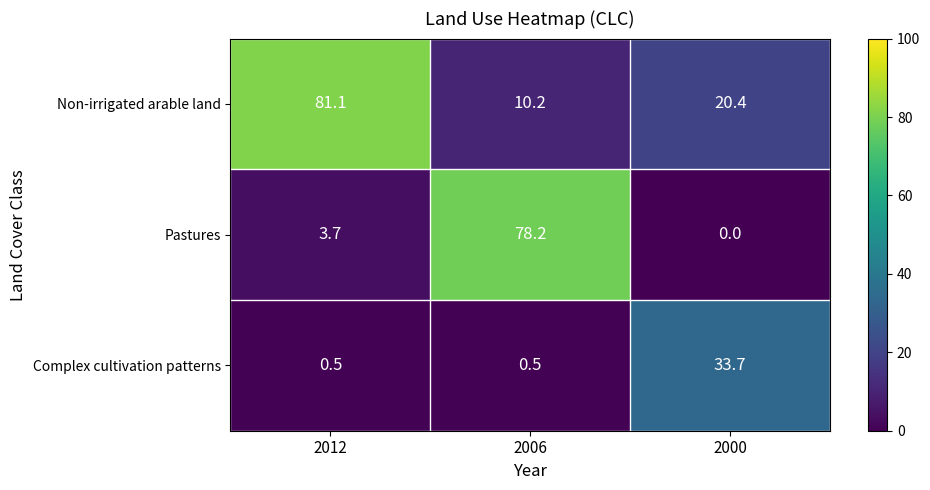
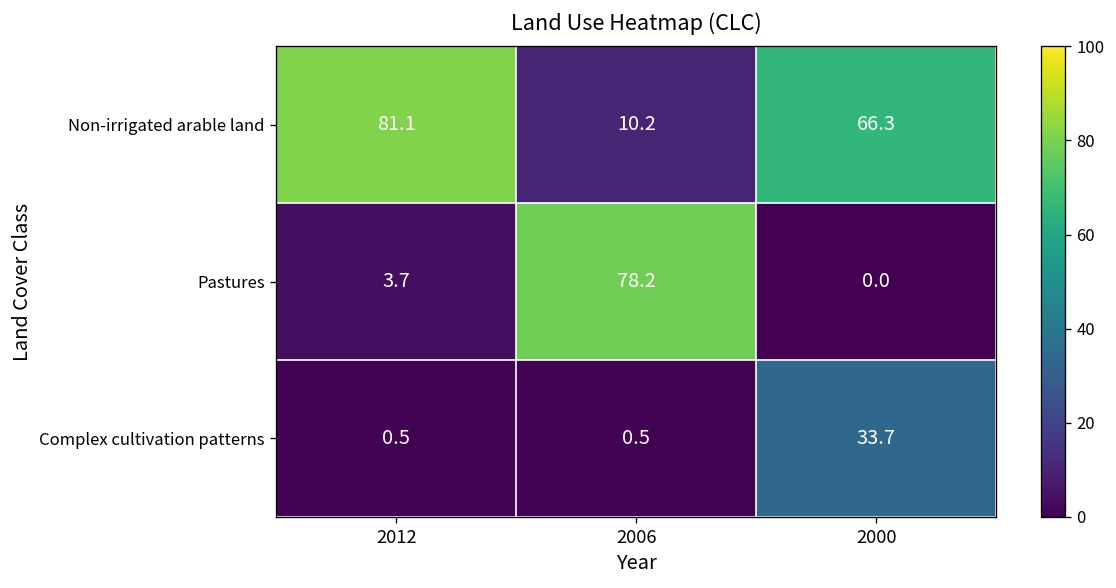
Non-irrigated arable land, 2000: 20.4 -> 66.3
